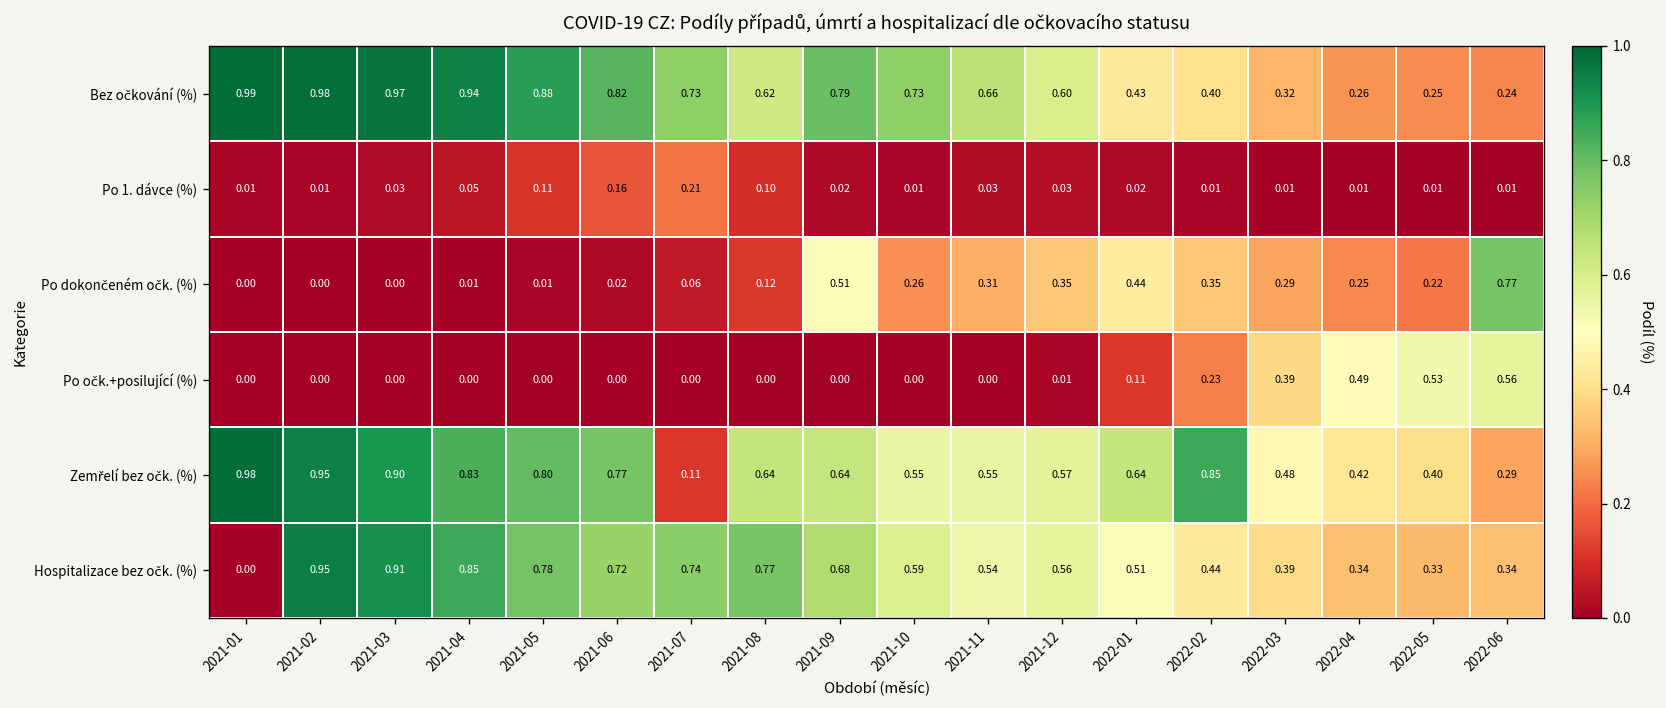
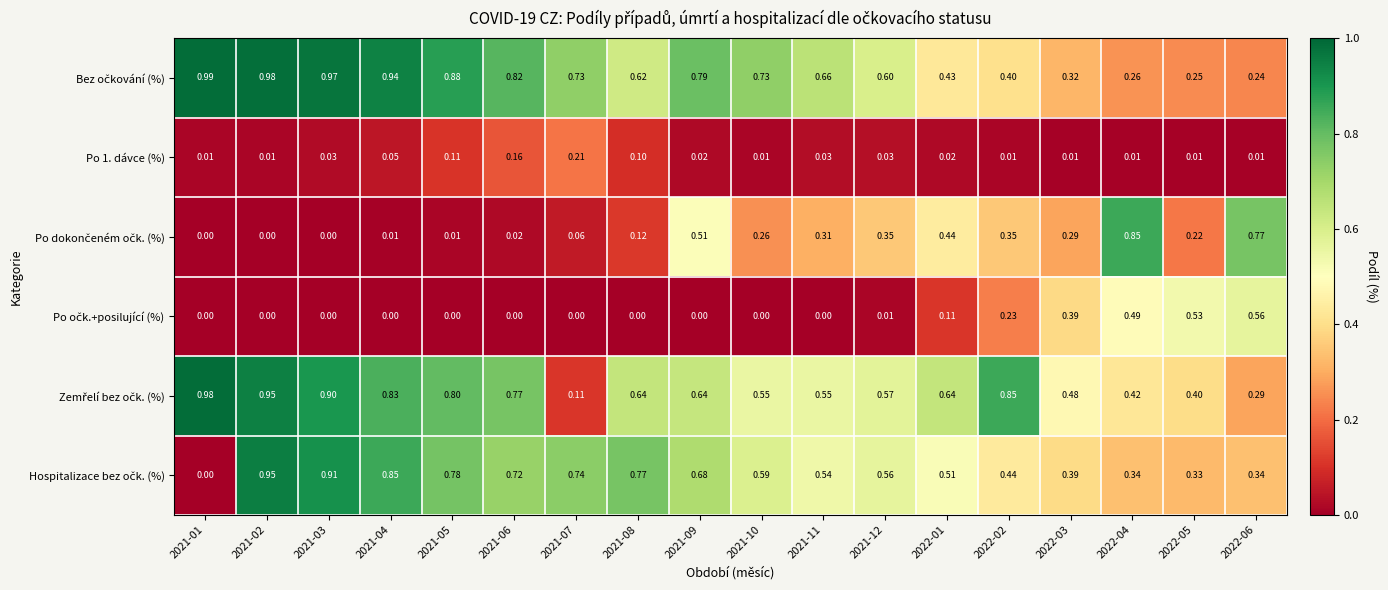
Po dokončeném očk. (%), 2022-04: 0.25 -> 0.85
